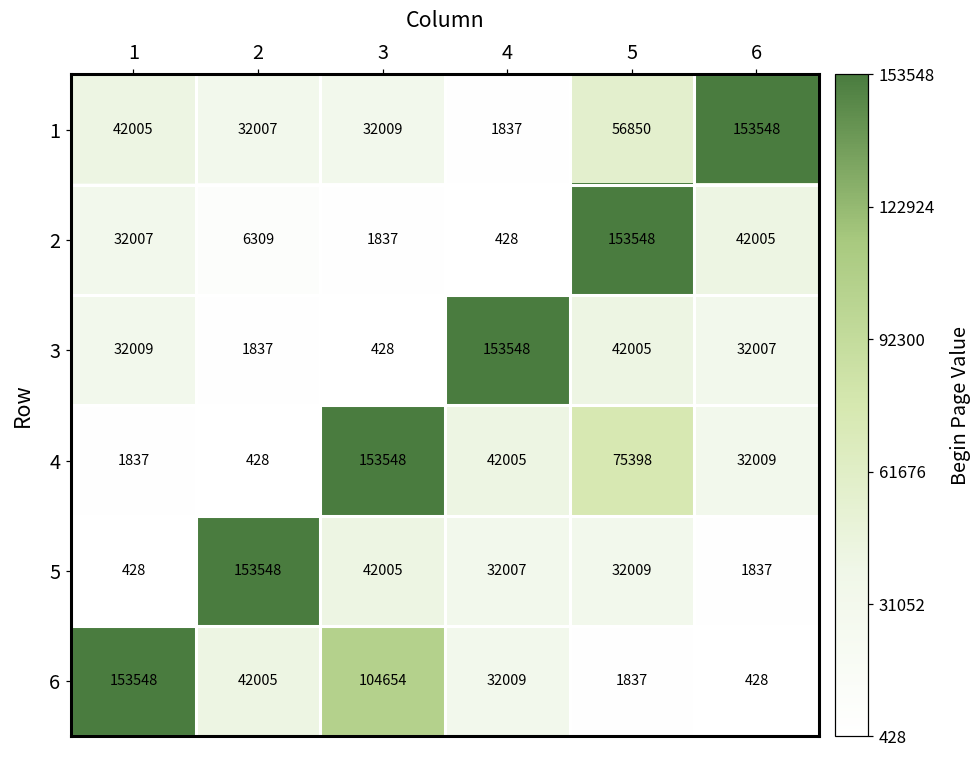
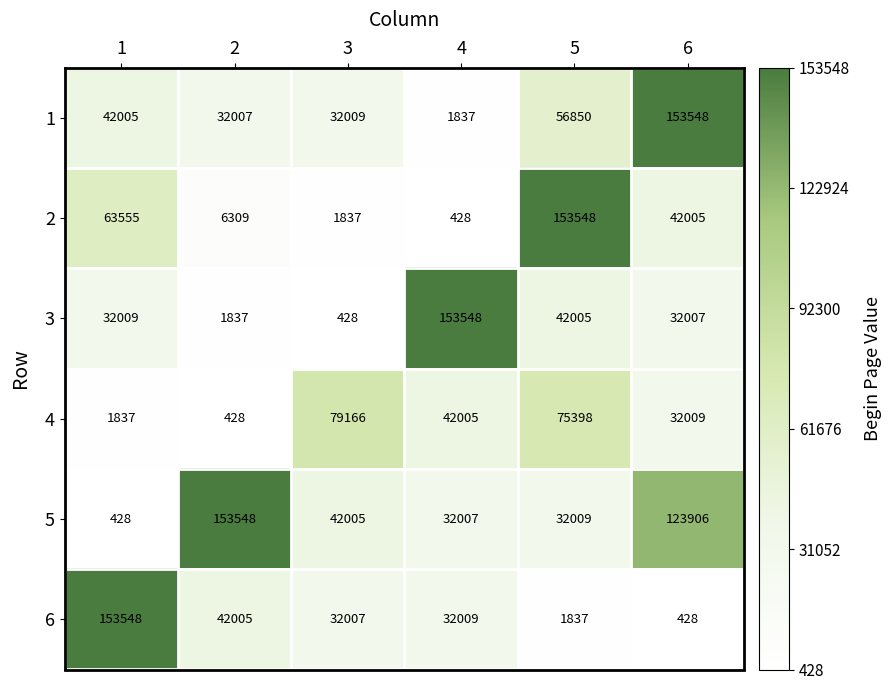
2, 1: 32007 -> 63555
4, 3: 153548 -> 79166
5, 6: 1837 -> 123906
6, 3: 104654 -> 32007
